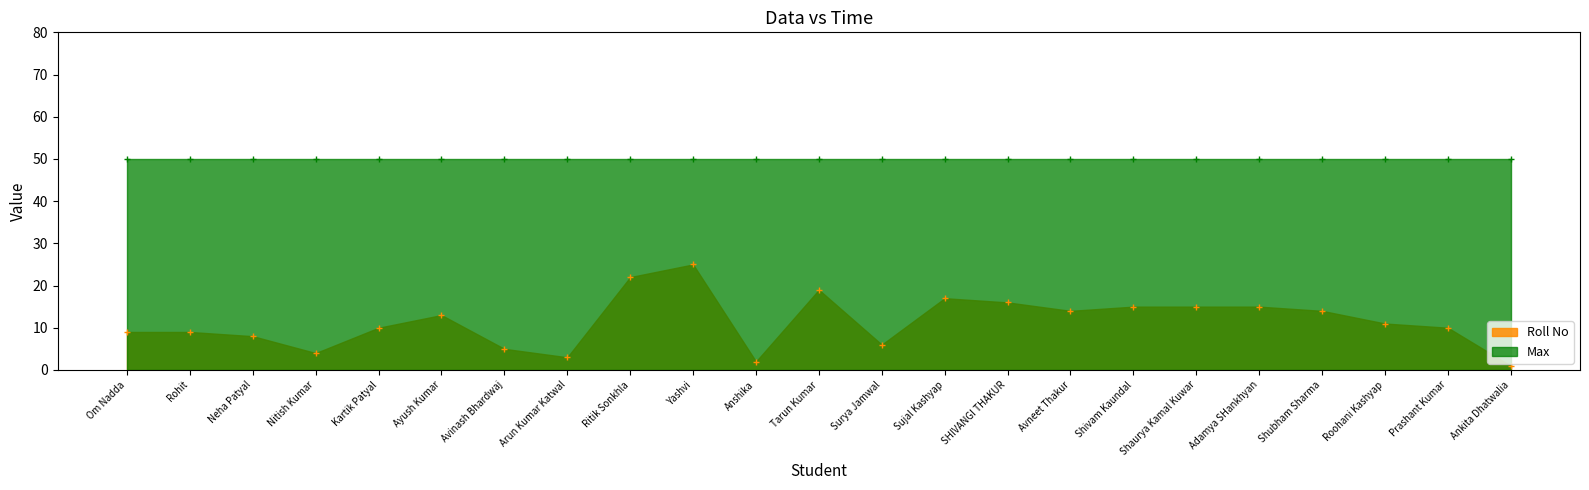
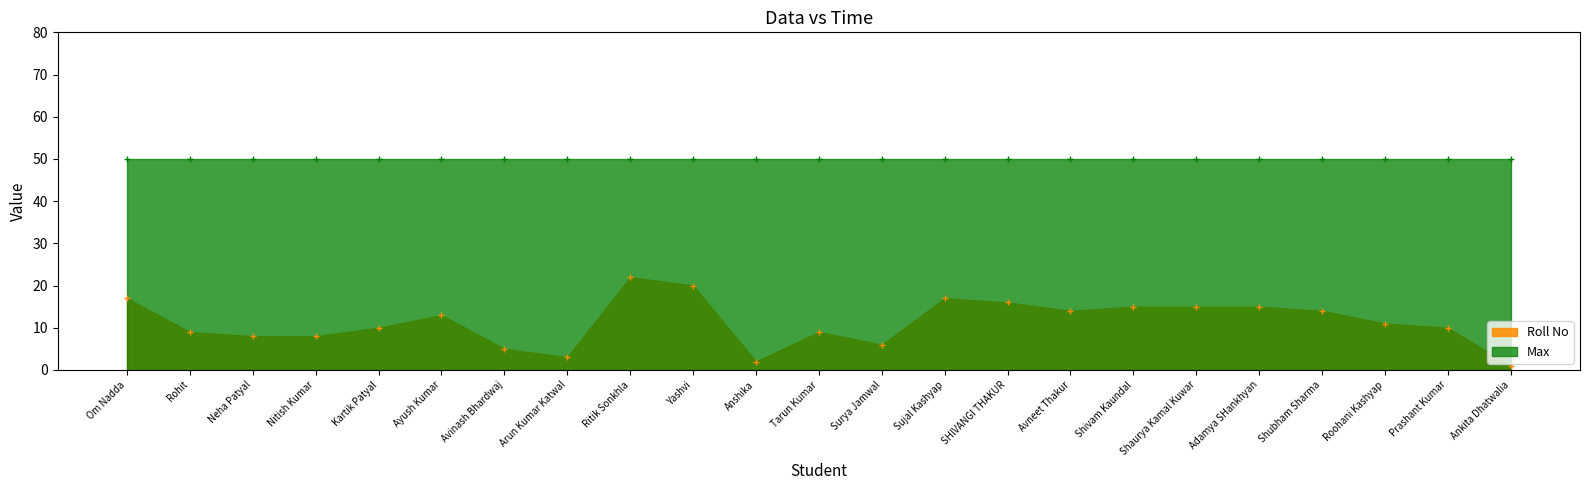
Roll No, Om Nadda: 9 -> 17
Roll No, Nitish Kumar: 4 -> 8
Roll No, Yashvi: 25 -> 20
Roll No, Tarun Kumar: 19 -> 9
